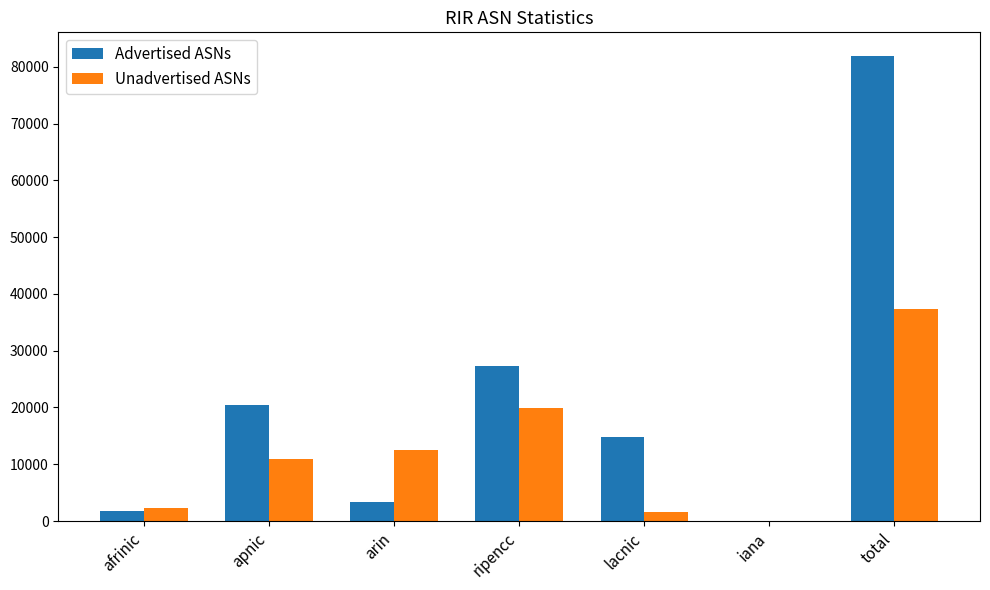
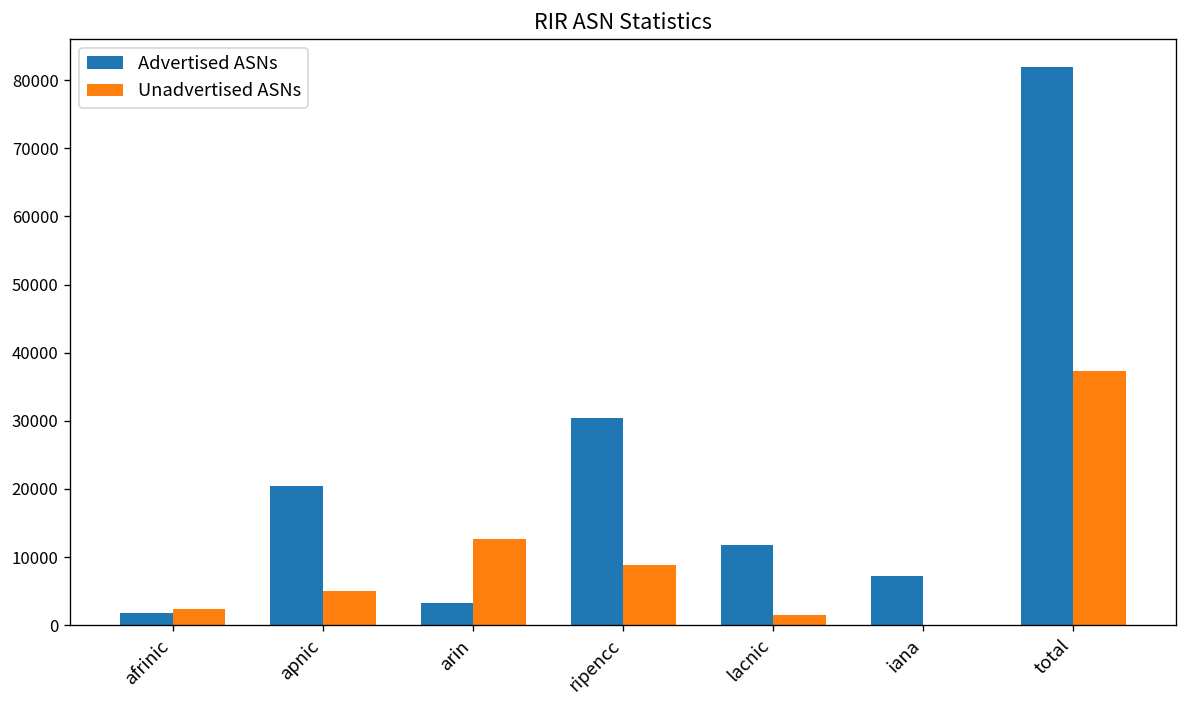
Unadvertised ASNs, apnic: 11000 -> 5000
Advertised ASNs, ripencc: 27000 -> 30000
Unadvertised ASNs, ripencc: 20000 -> 9000
Advertised ASNs, lacnic: 15000 -> 12000
Advertised ASNs, iana: 0 -> 7000
